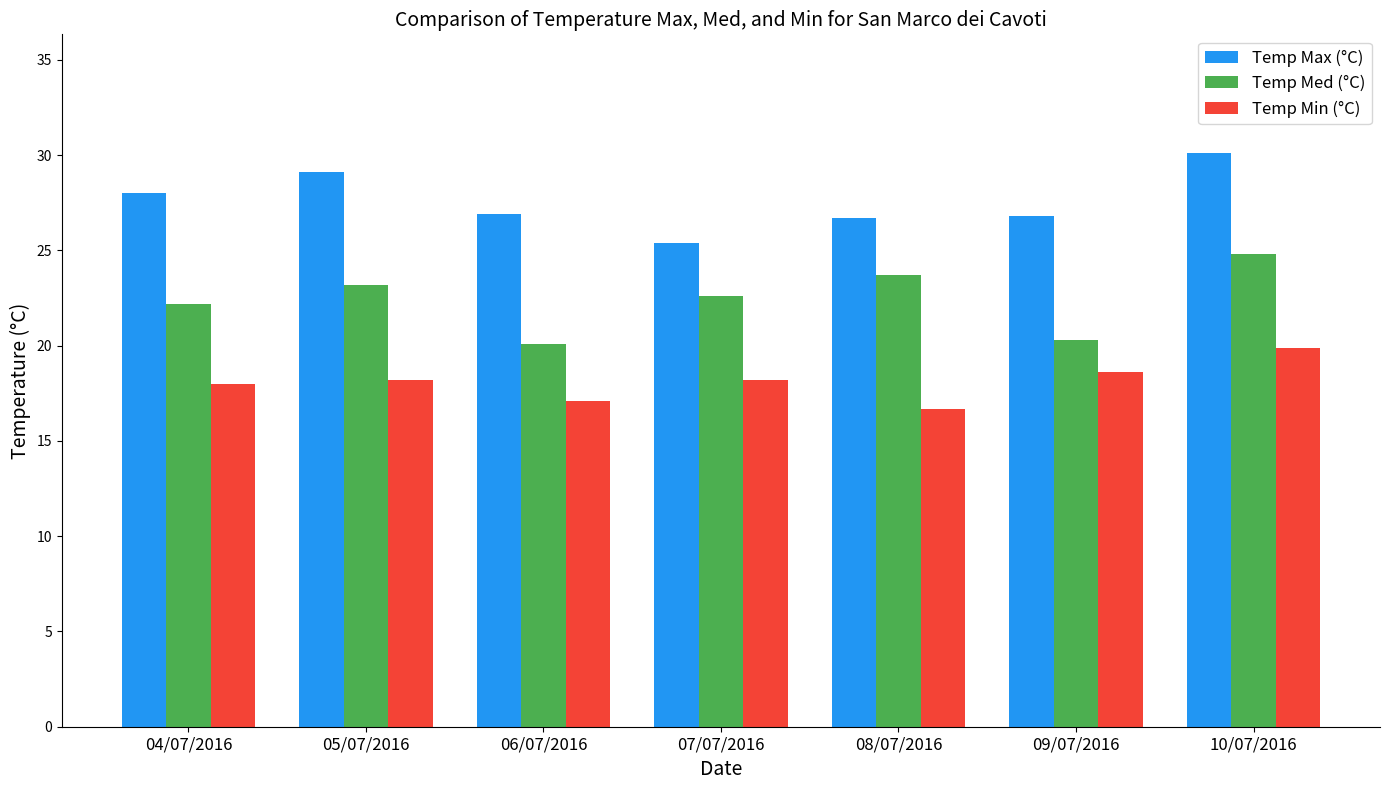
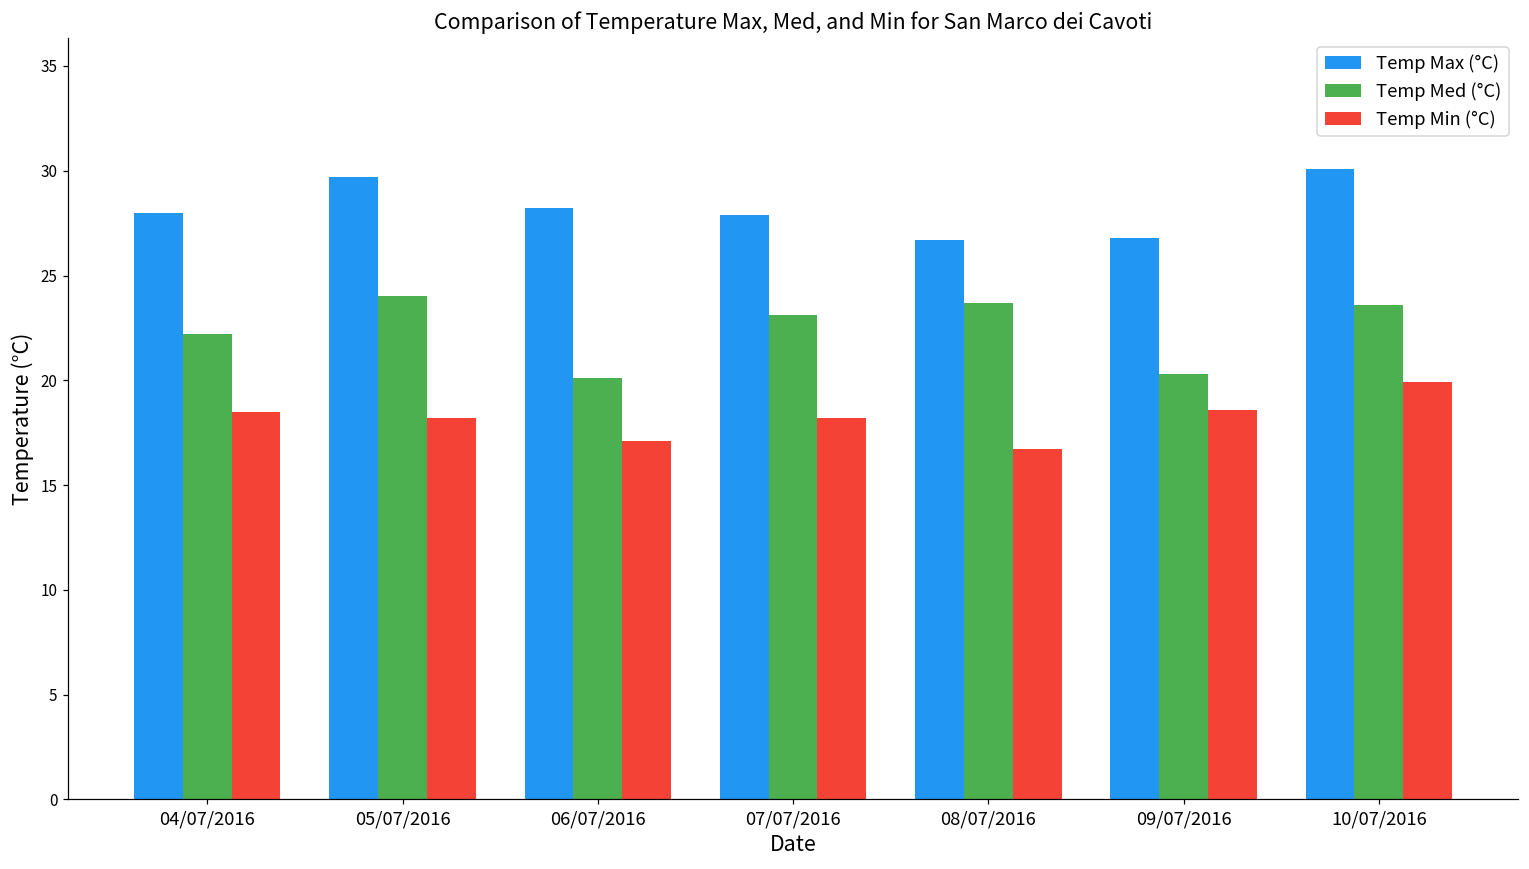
Temp Min (°C), 04/07/2016: 18.0 -> 18.5
Temp Max (°C), 05/07/2016: 29.1 -> 29.7
Temp Med (°C), 05/07/2016: 23.2 -> 24.0
Temp Max (°C), 06/07/2016: 26.9 -> 28.2
Temp Max (°C), 07/07/2016: 25.4 -> 27.9
Temp Med (°C), 07/07/2016: 22.6 -> 23.1
Temp Med (°C), 10/07/2016: 24.8 -> 23.6
